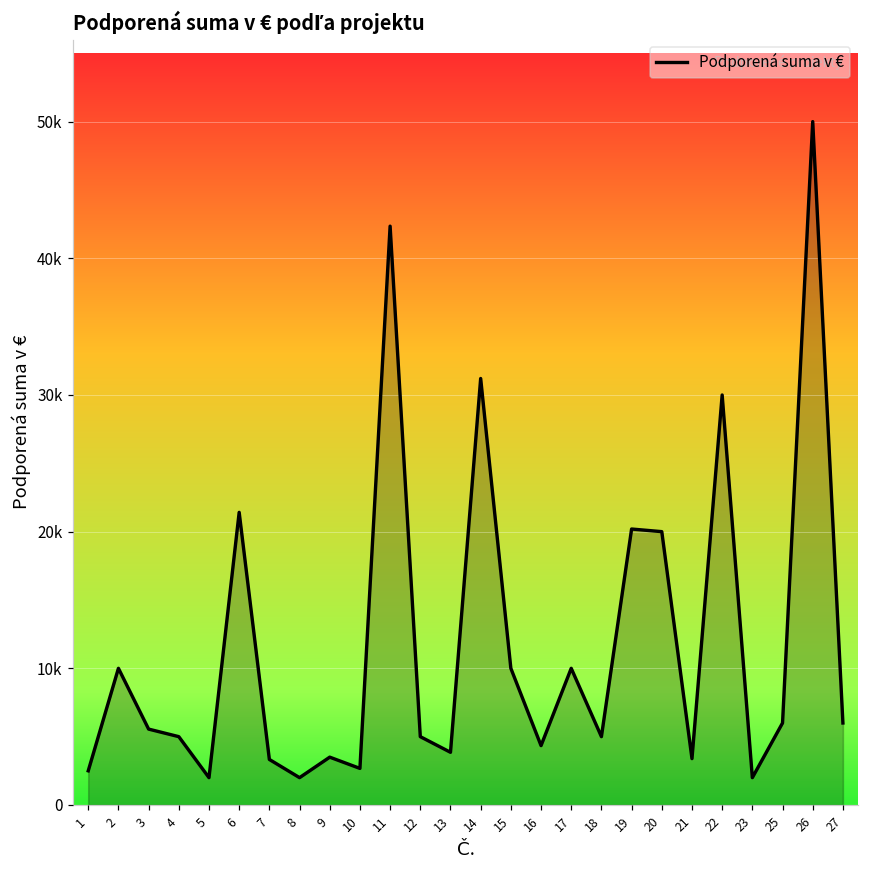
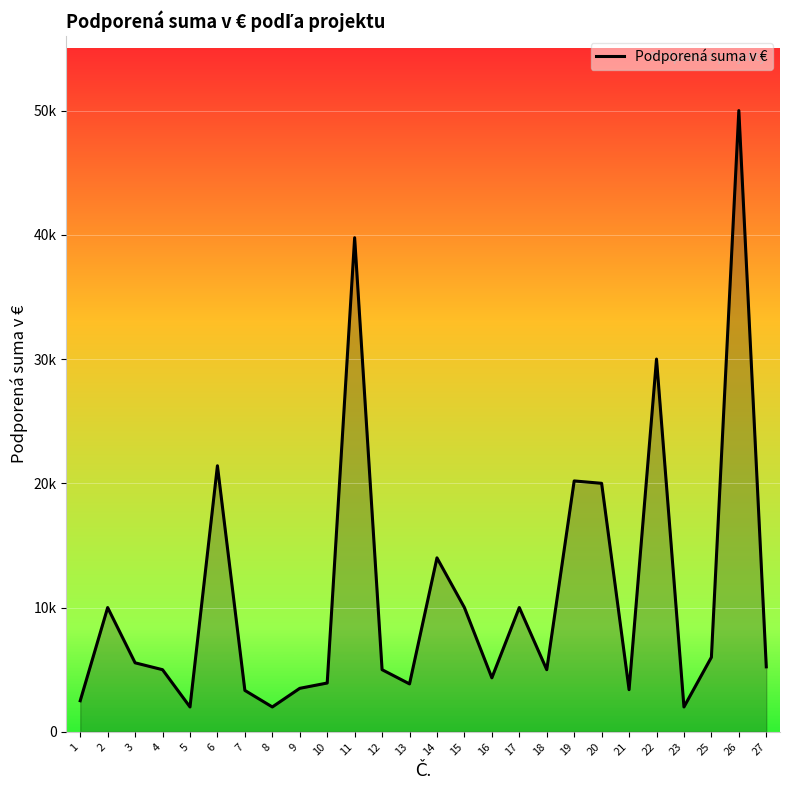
10: 2700 -> 3900
11: 42400 -> 39800
14: 31200 -> 14000
27: 6000 -> 5200
